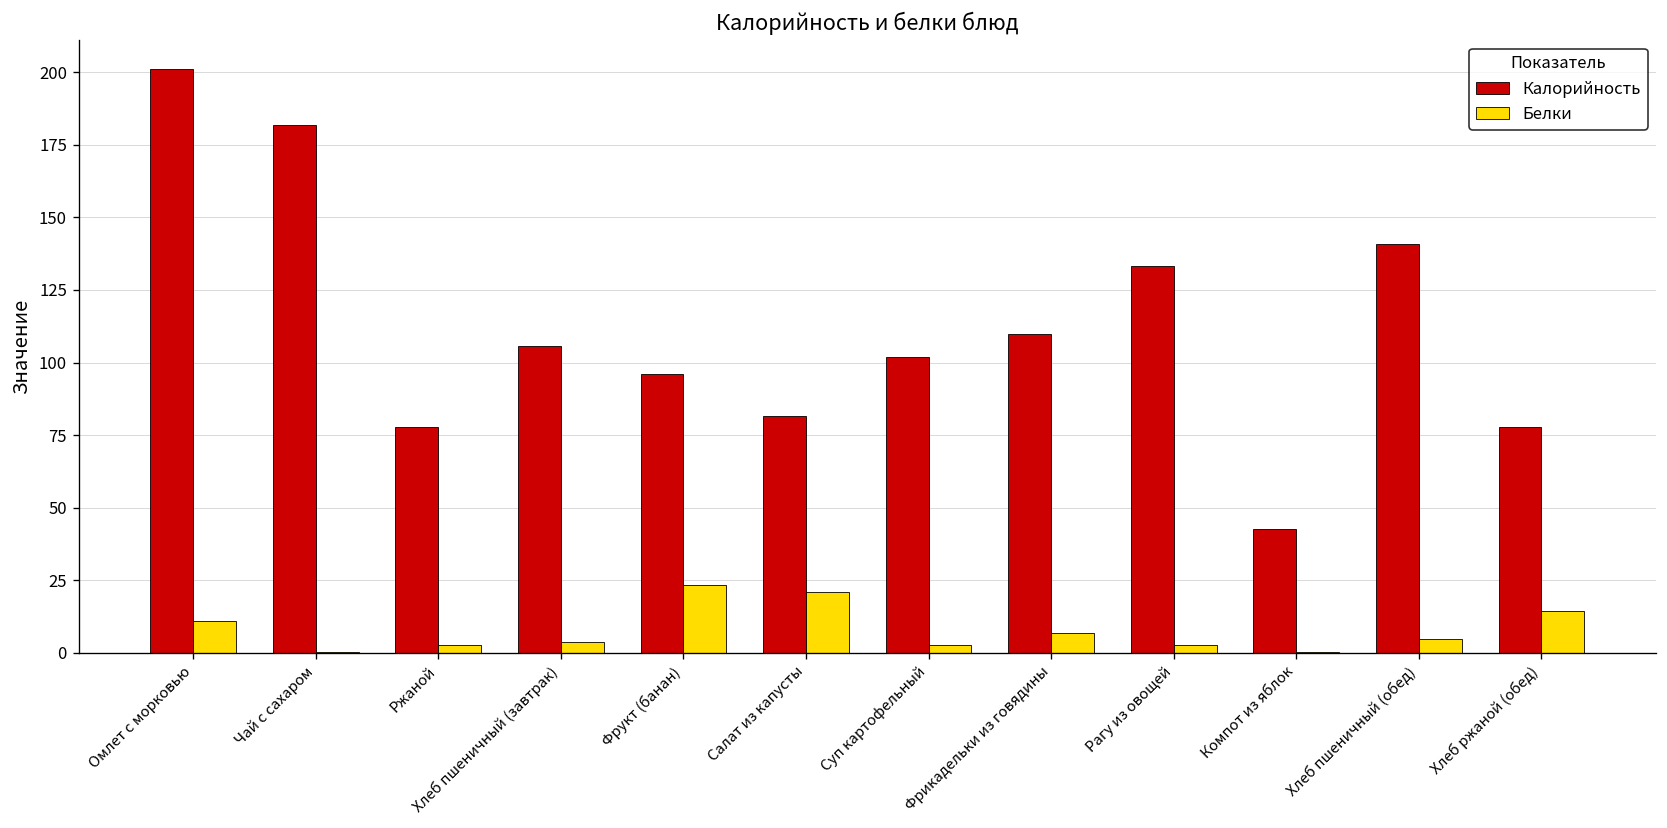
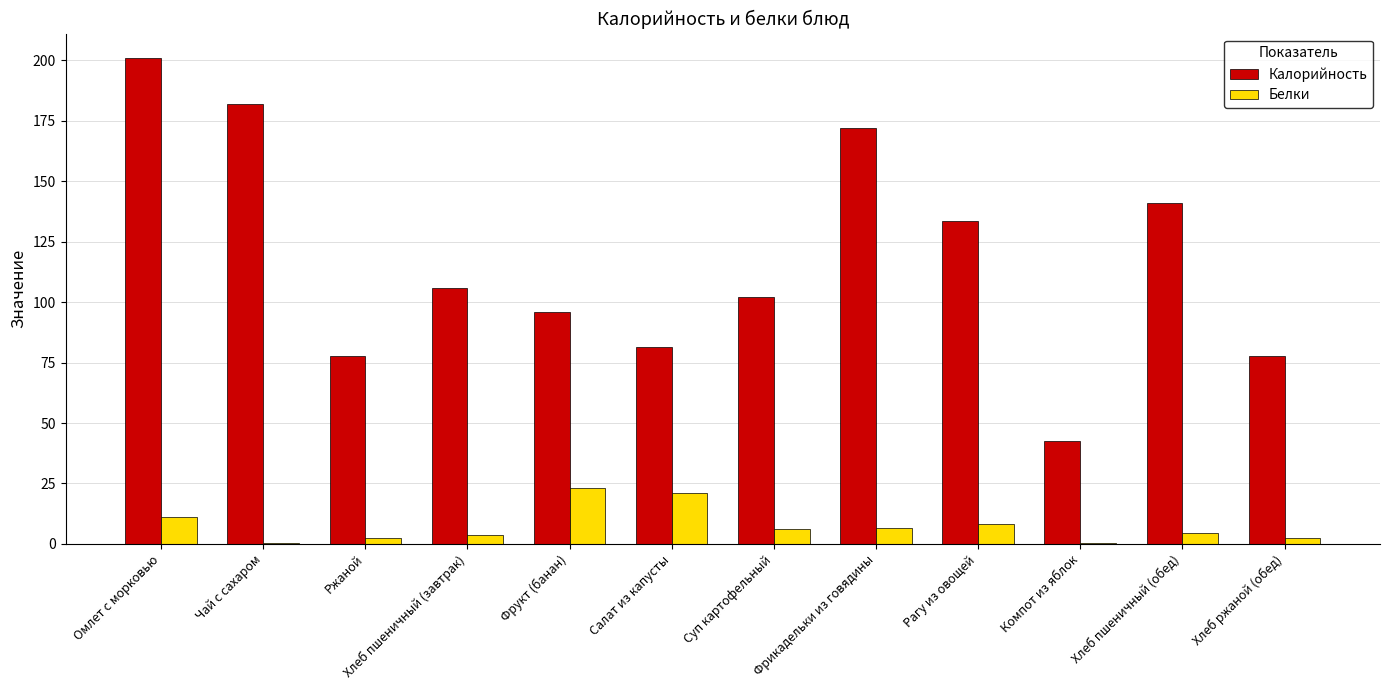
Белки, Суп картофельный: 3 -> 6
Калорийность, Фрикадельки из говядины: 110 -> 172
Белки, Рагу из овощей: 3 -> 8
Белки, Хлеб ржаной (обед): 15 -> 3
